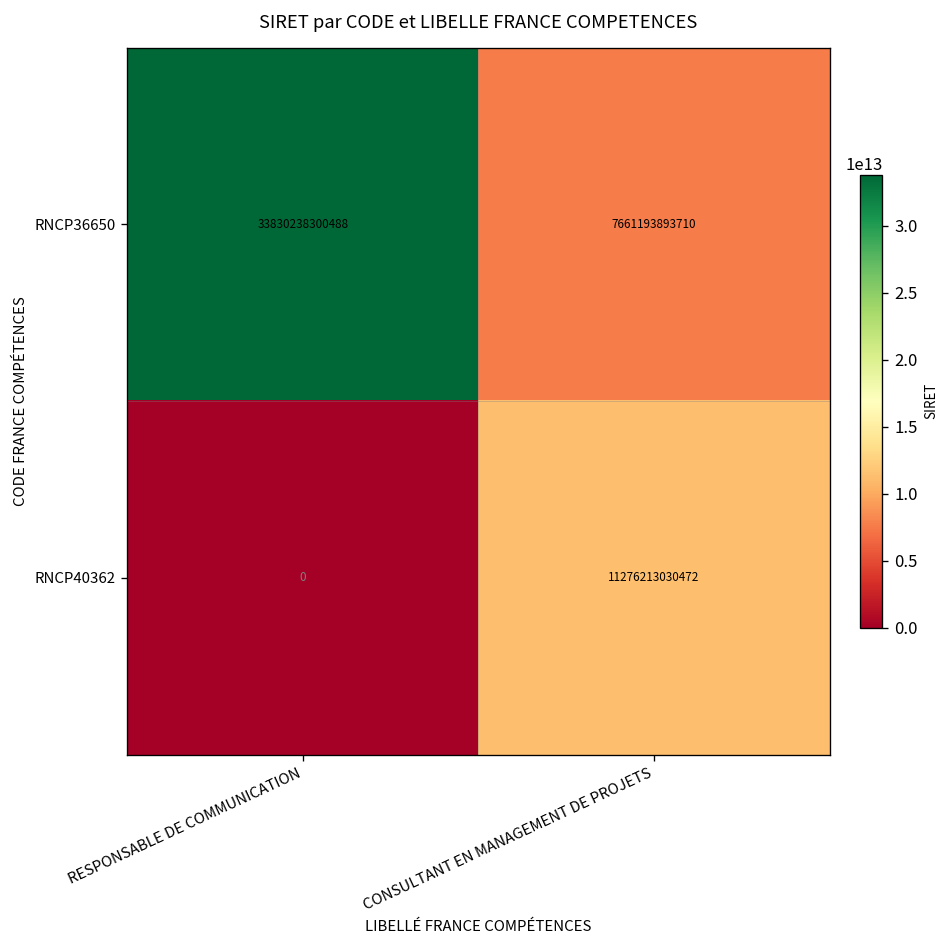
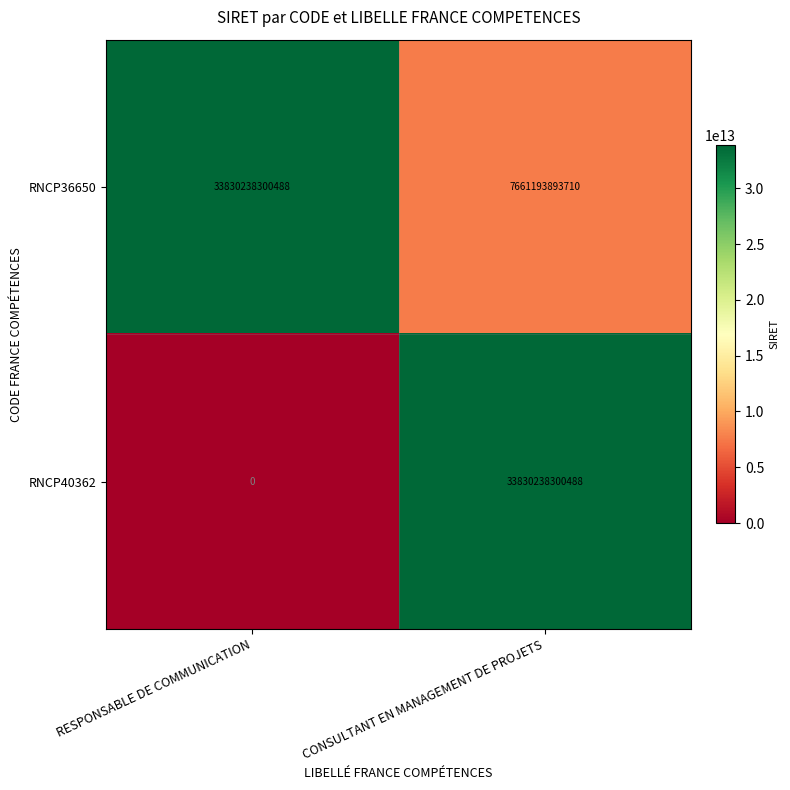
RNCP40362, CONSULTANT EN MANAGEMENT DE PROJETS: 11276213030472 -> 33830238300488
